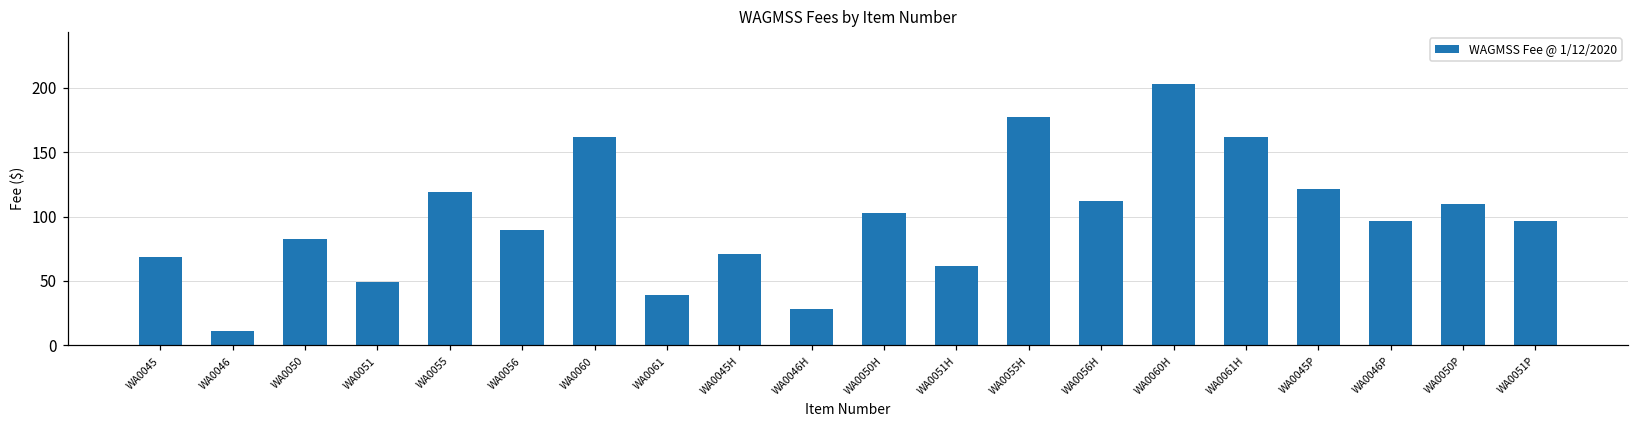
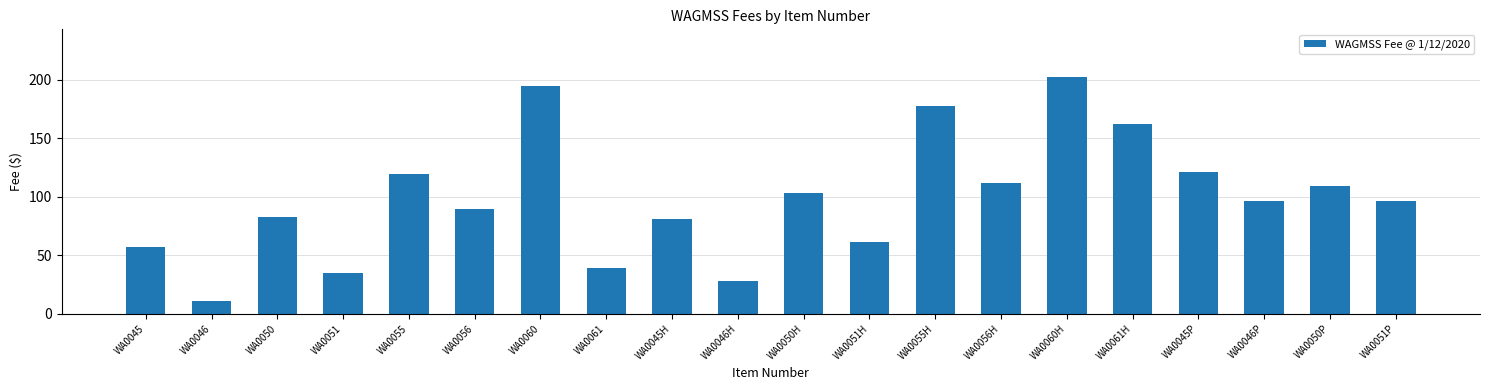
WA0045: 69 -> 57
WA0051: 49 -> 35
WA0060: 162 -> 195
WA0045H: 71 -> 81
